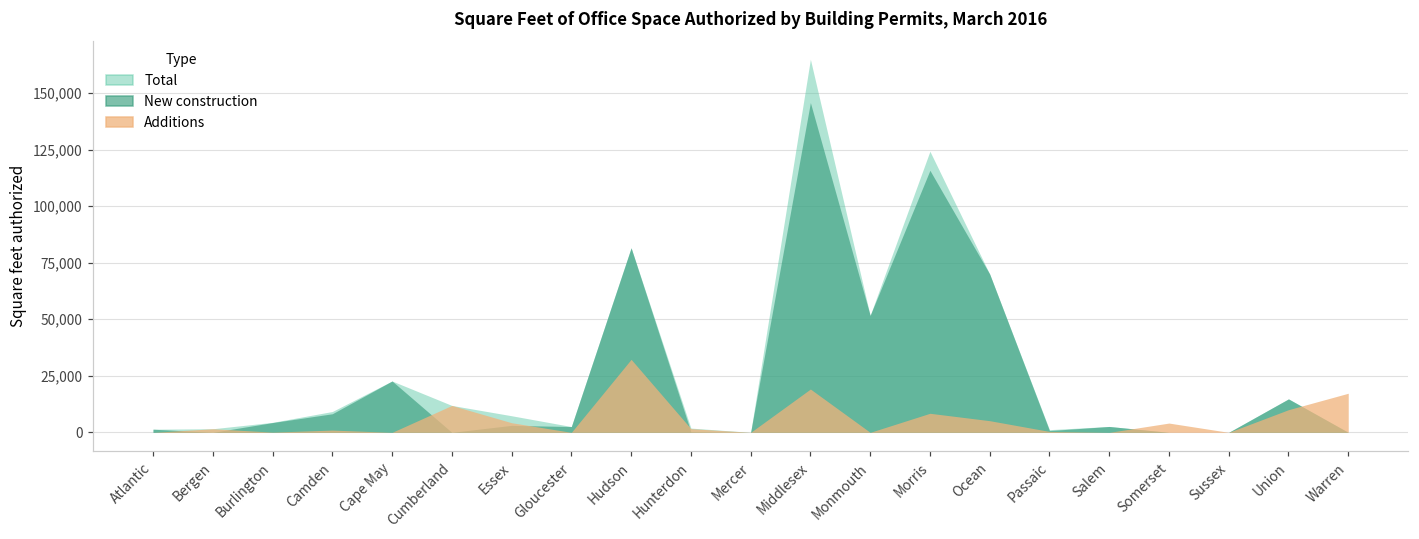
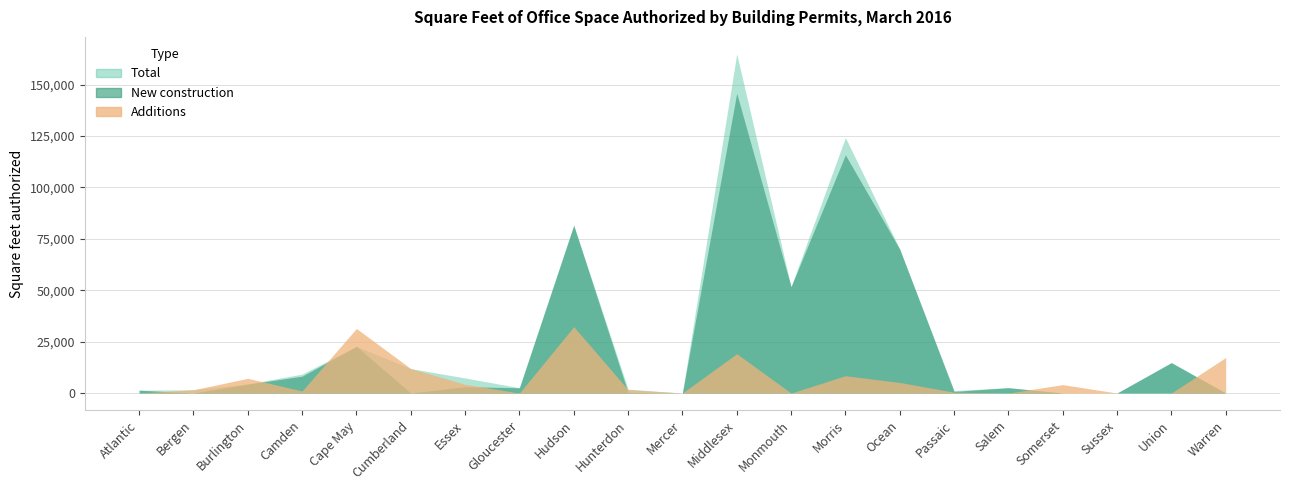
Additions, Burlington: 0 -> 7,000
Additions, Cape May: 0 -> 31,000
Additions, Union: 10,000 -> 0
